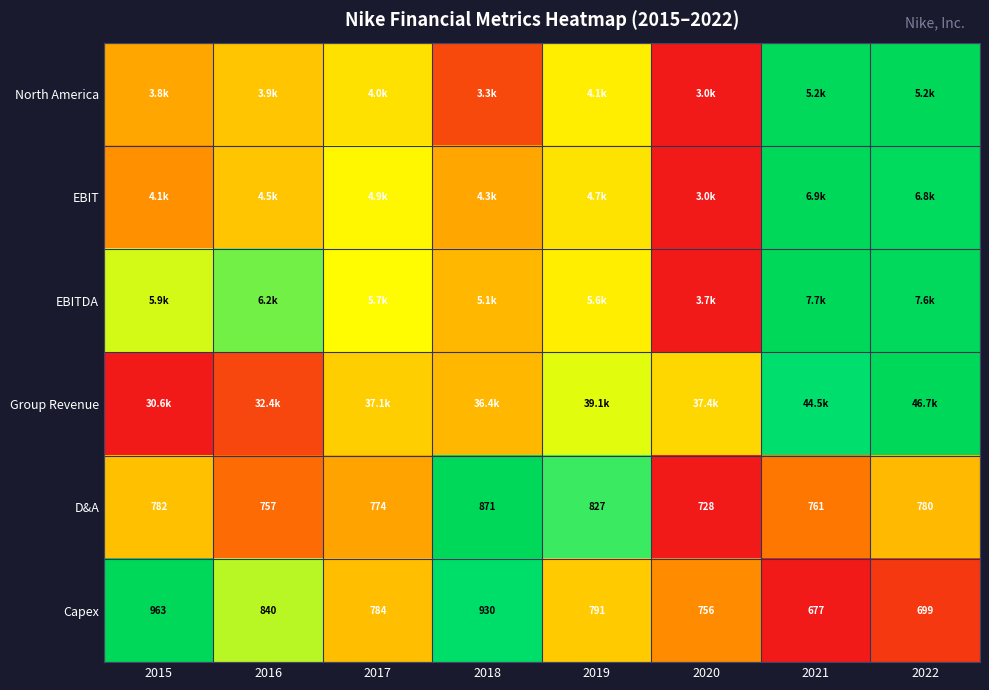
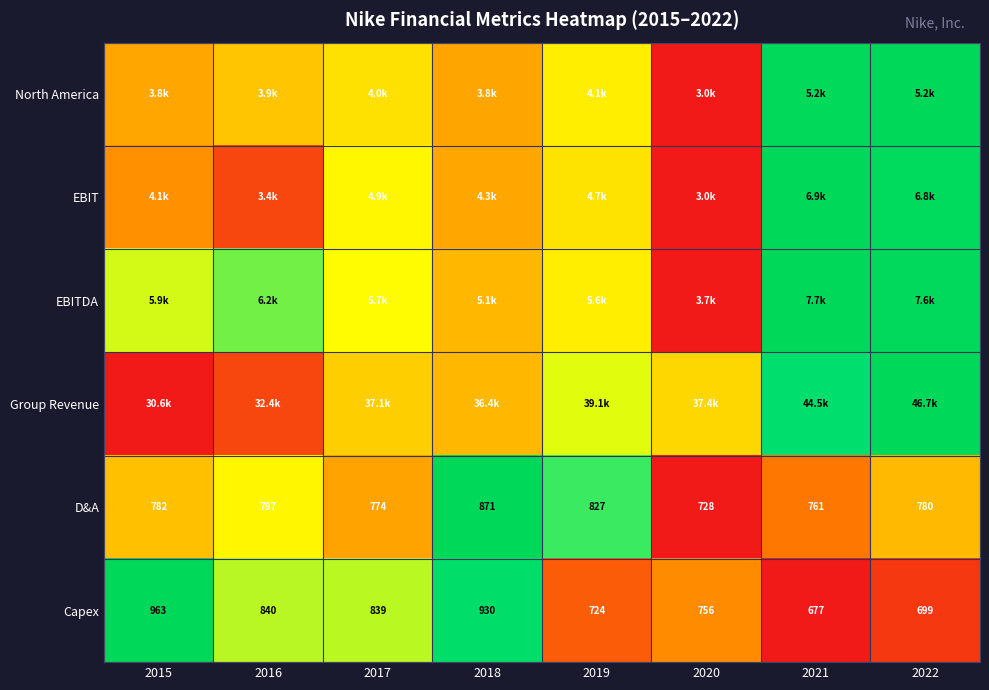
North America, 2018: 3.3k -> 3.8k
EBIT, 2016: 4.5k -> 3.4k
D&A, 2016: 757 -> 797
Capex, 2017: 784 -> 839
Capex, 2019: 791 -> 724
